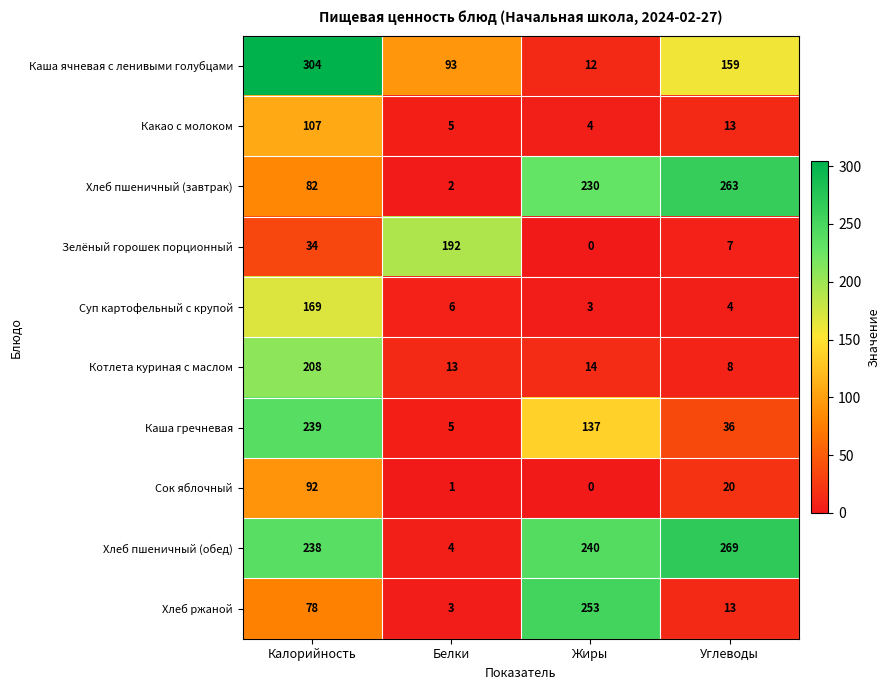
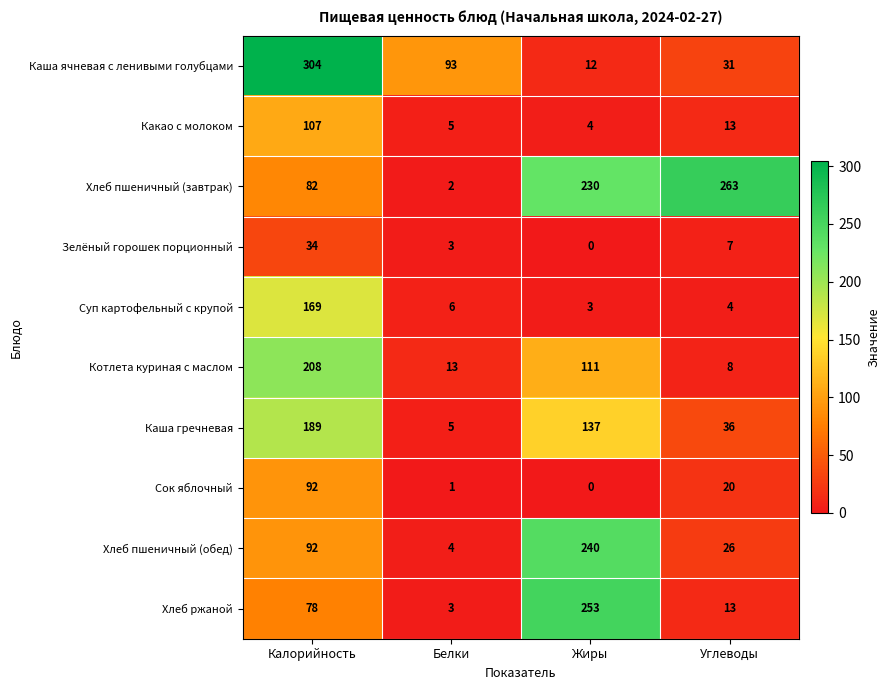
Каша ячневая с ленивыми голубцами, Углеводы: 159 -> 31
Зелёный горошек порционный, Белки: 192 -> 3
Котлета куриная с маслом, Жиры: 14 -> 111
Каша гречневая, Калорийность: 239 -> 189
Хлеб пшеничный (обед), Калорийность: 238 -> 92
Хлеб пшеничный (обед), Углеводы: 269 -> 26
